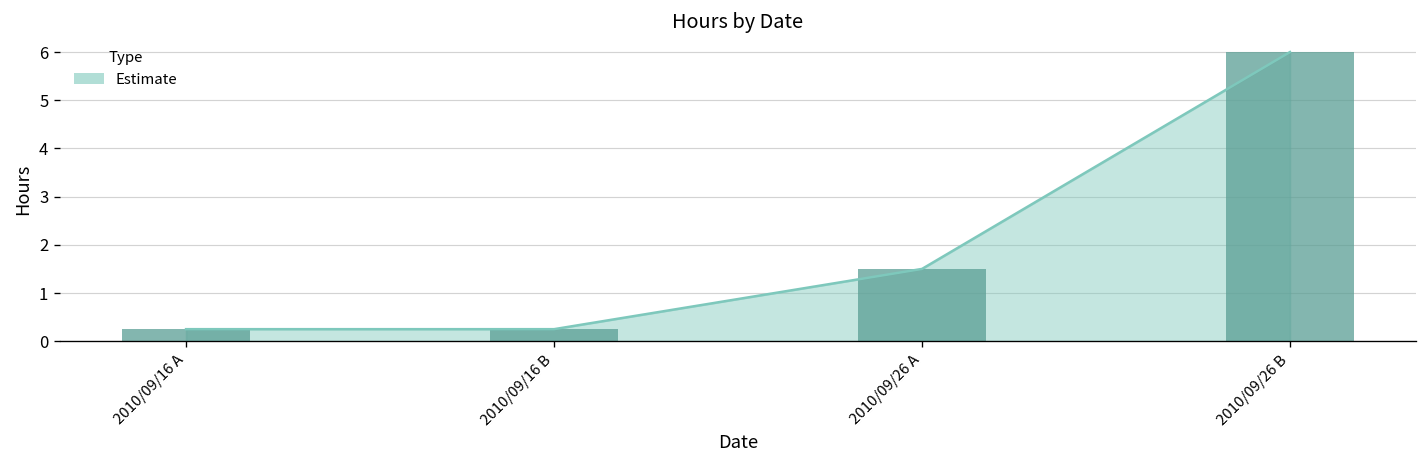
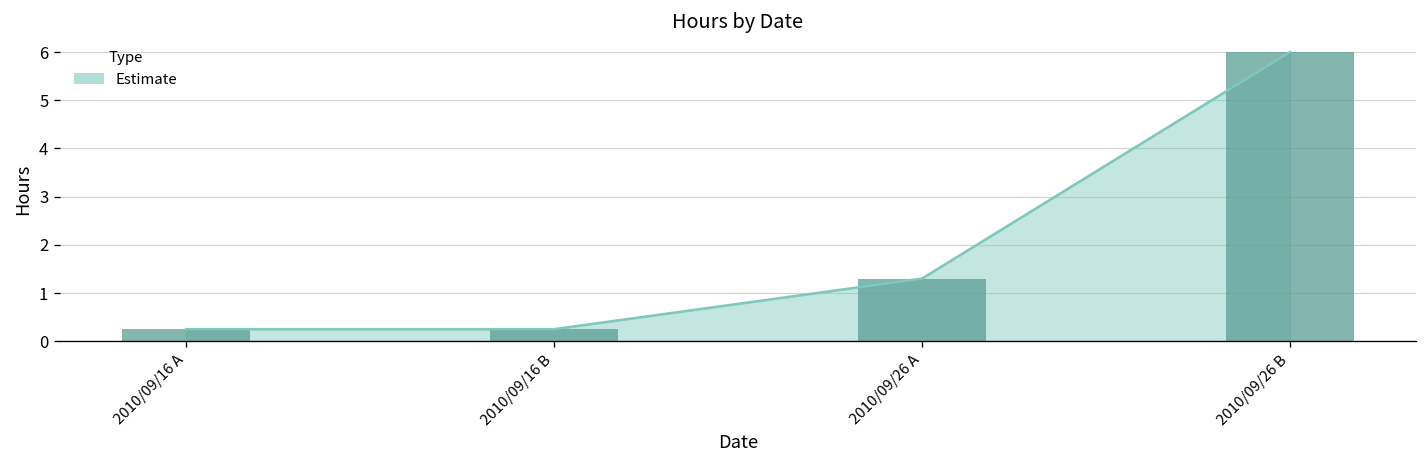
2010/09/26 A: 1.5 -> 1.3
